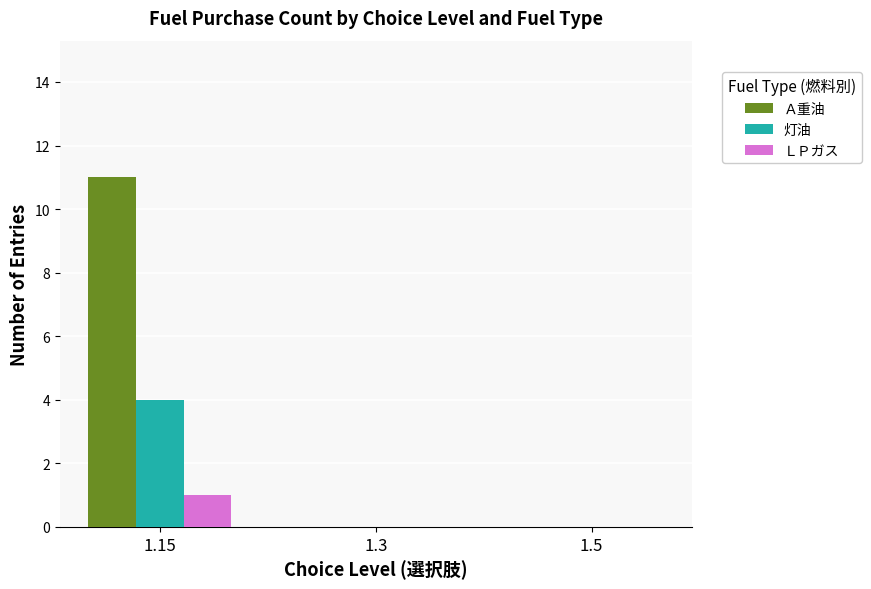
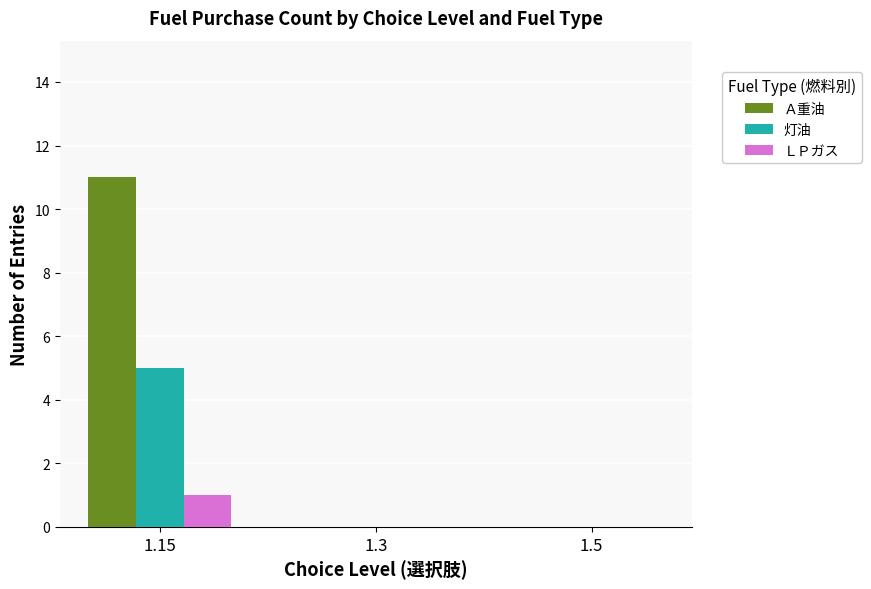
灯油, 1.15: 4 -> 5
